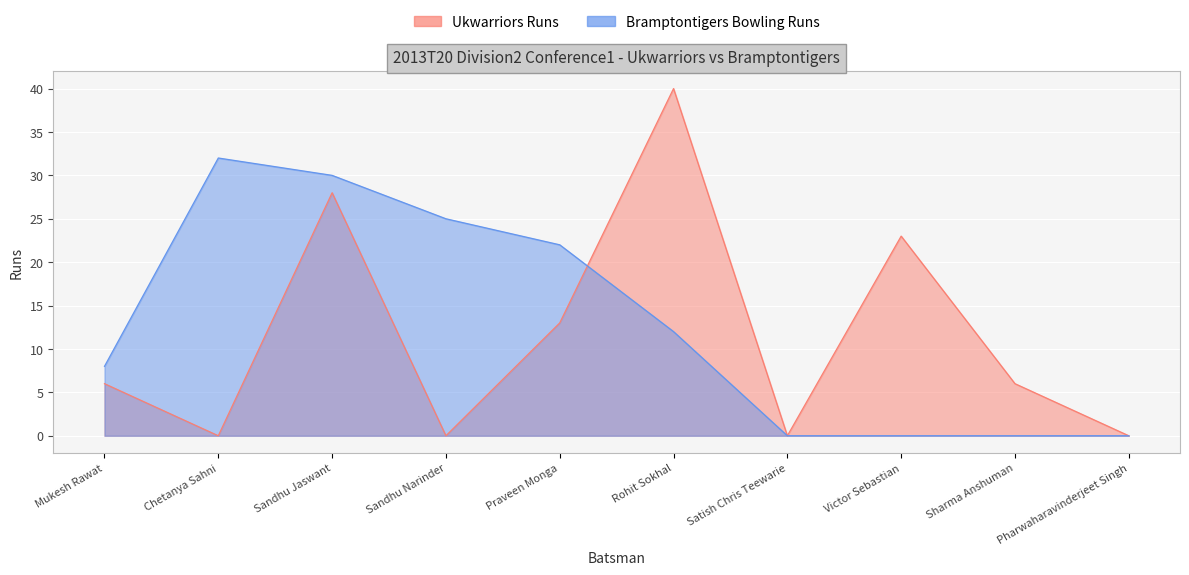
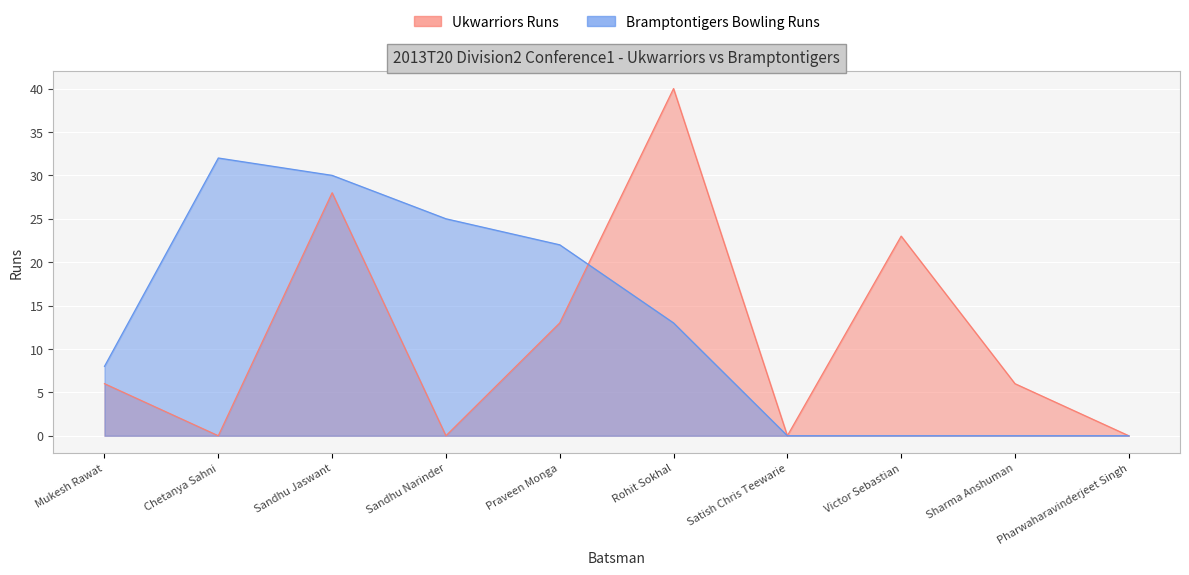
Bramptontigers Bowling Runs, Rohit Sokhal: 12 -> 13
